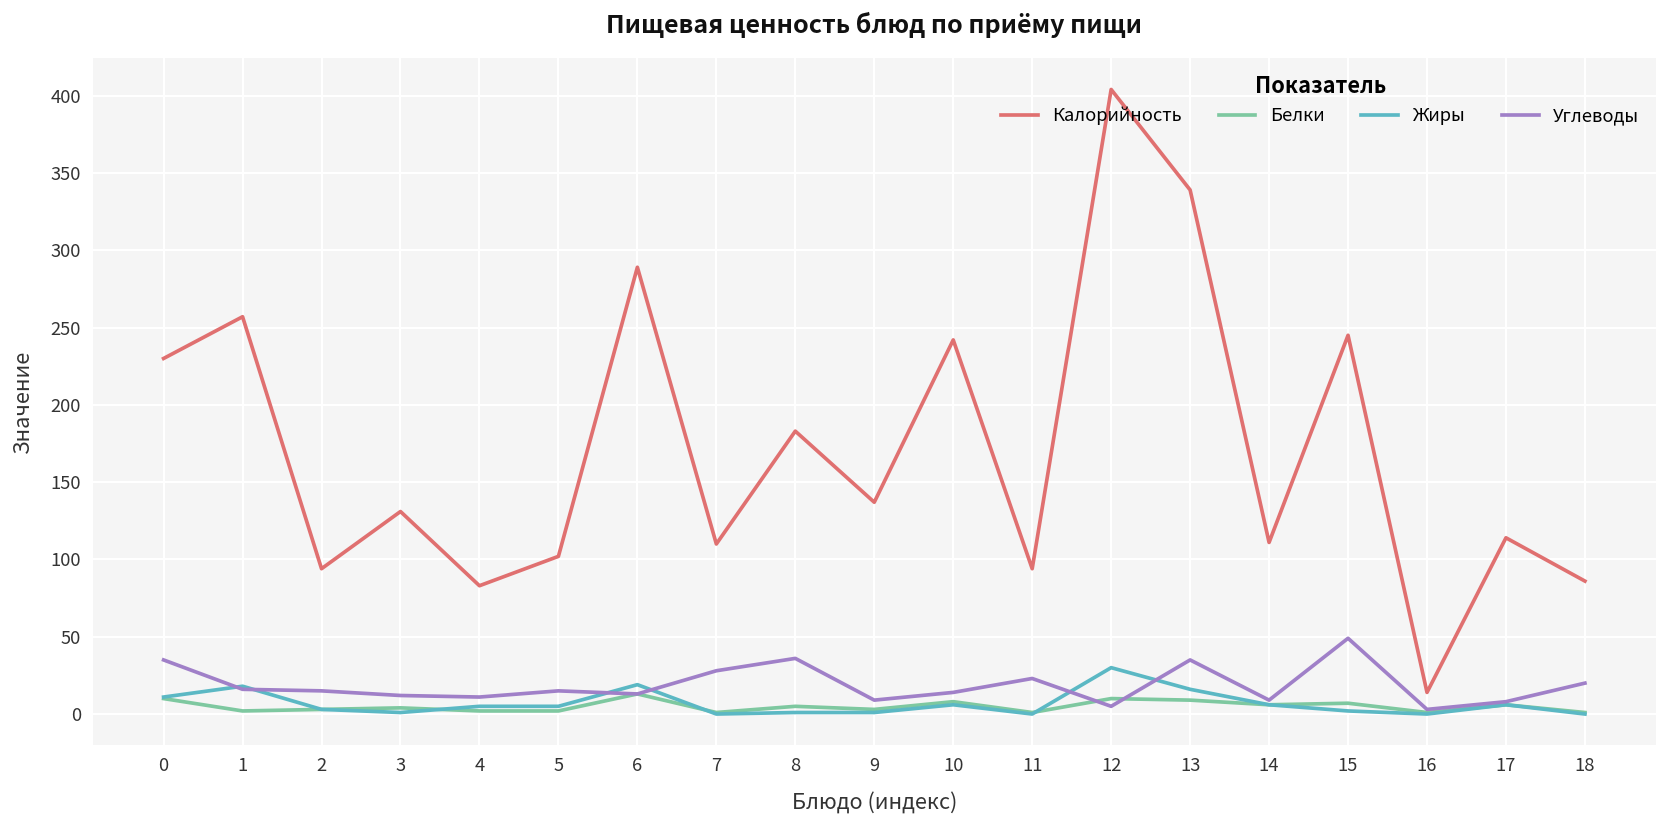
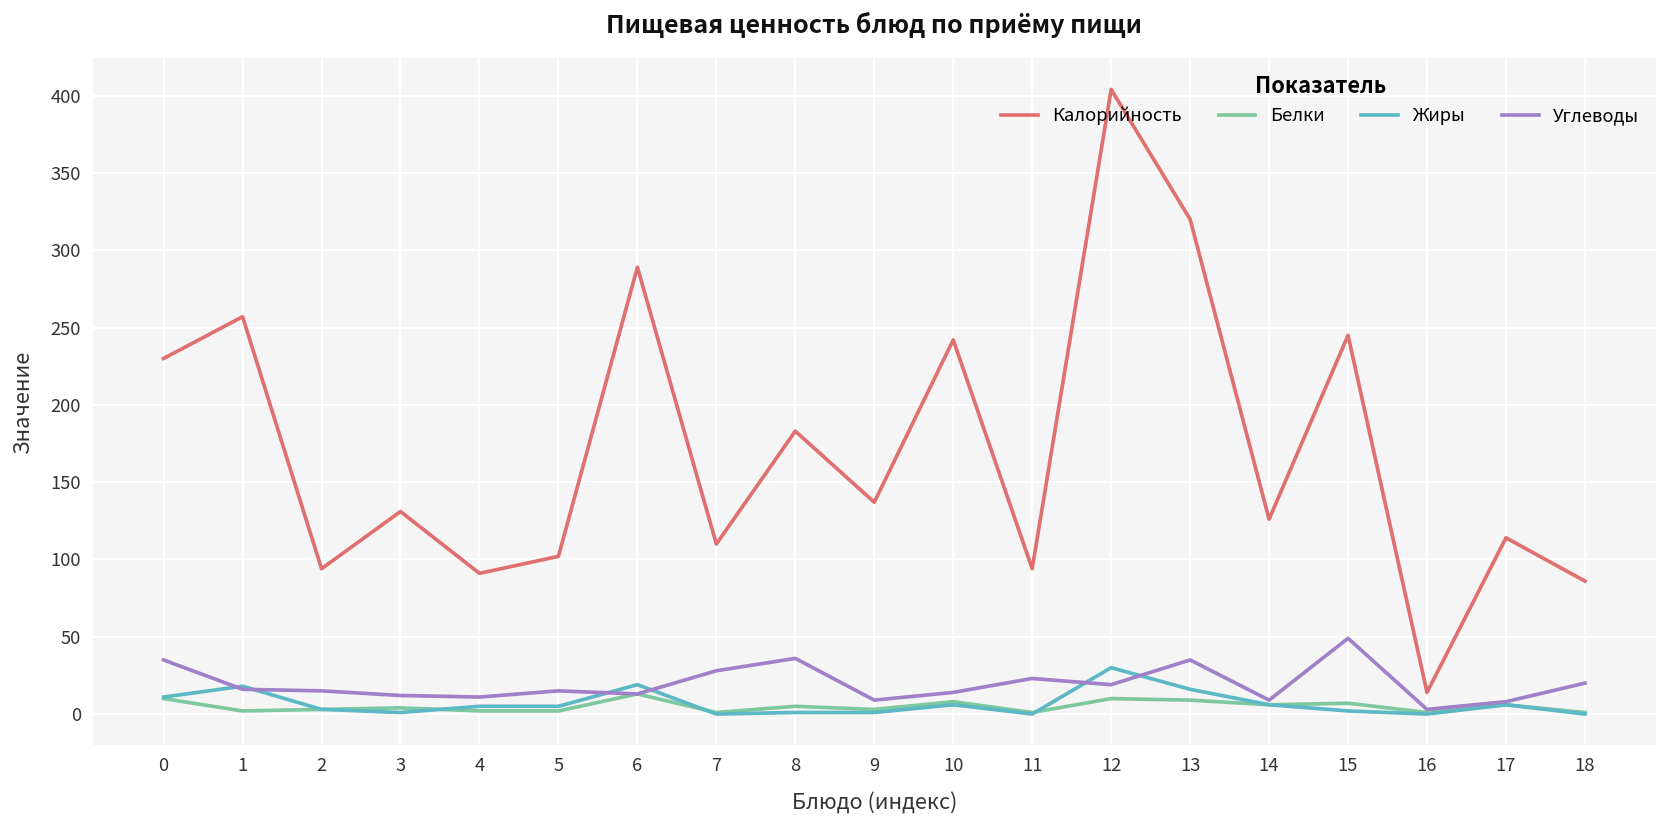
Калорийность, 4: 83 -> 91
Углеводы, 12: 5 -> 19
Калорийность, 13: 339 -> 320
Калорийность, 14: 111 -> 126
